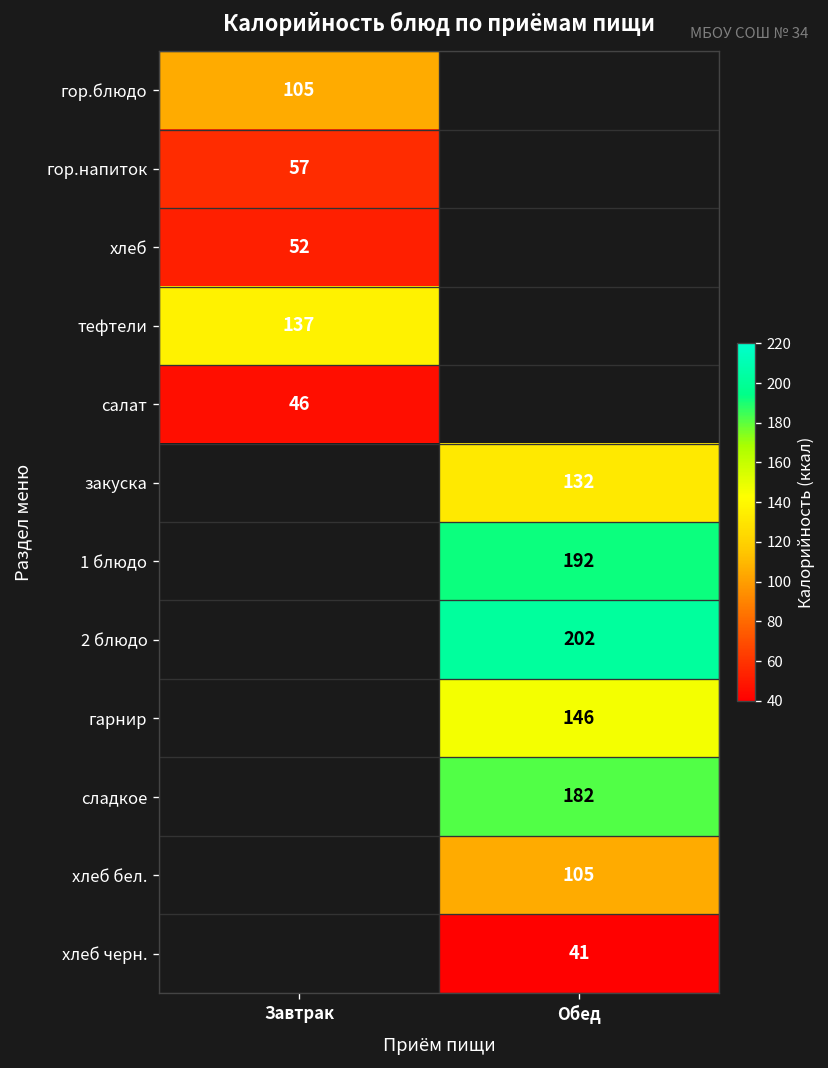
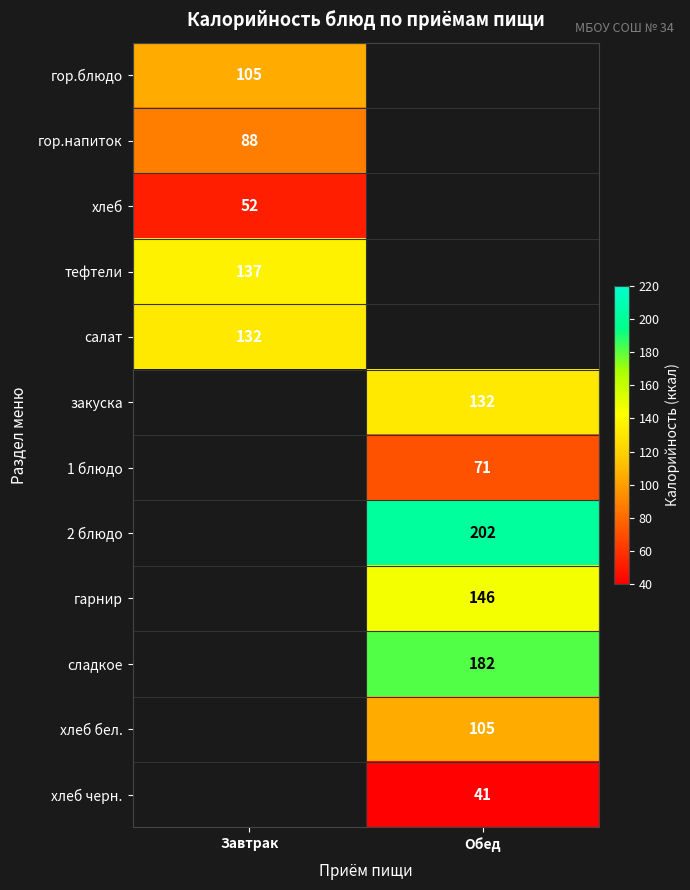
гор.напиток, Завтрак: 57 -> 88
салат, Завтрак: 46 -> 132
1 блюдо, Обед: 192 -> 71
